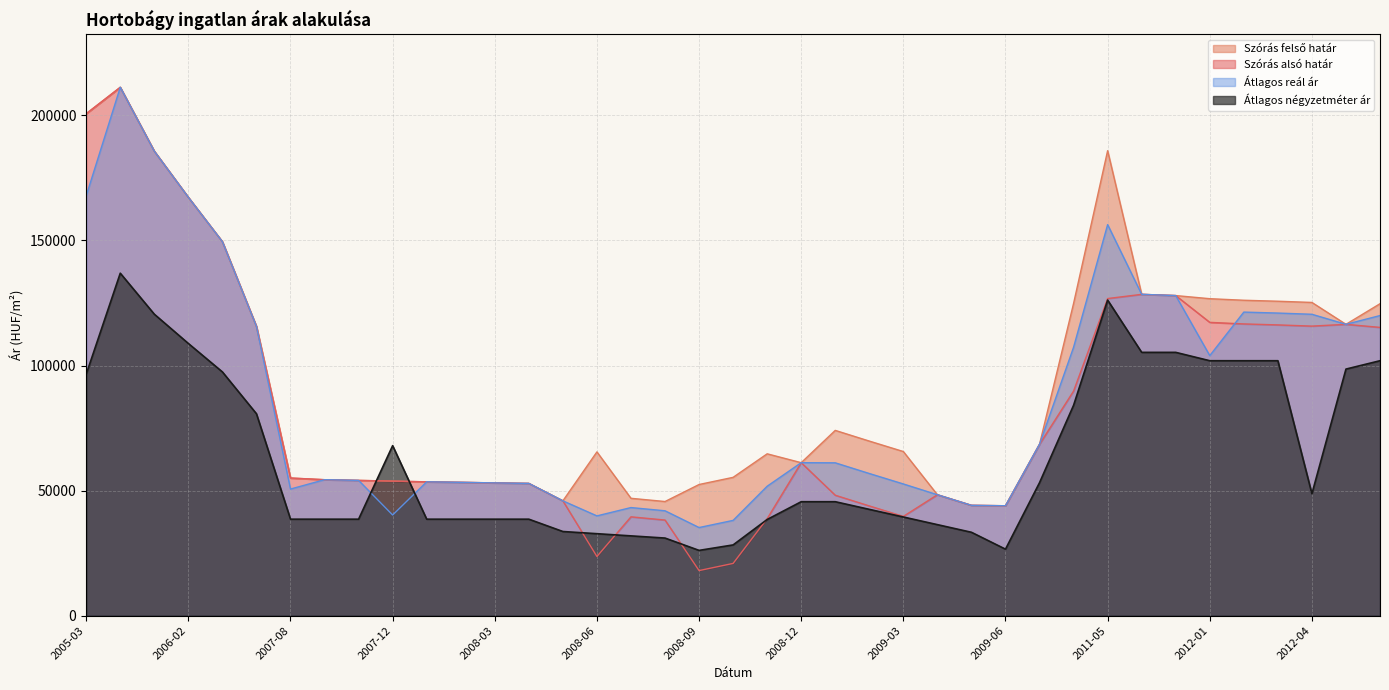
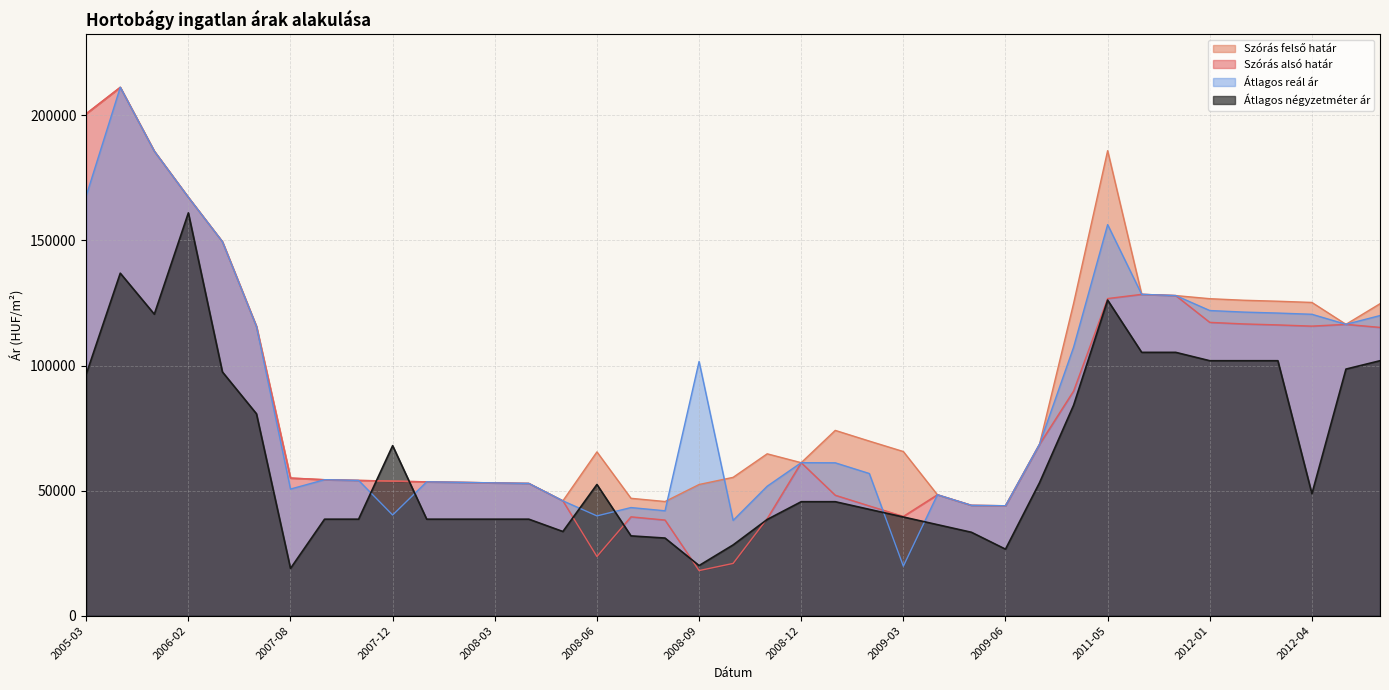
Átlagos négyzetméter ár, 2006-02: 109000 -> 161000
Átlagos négyzetméter ár, 2007-08: 39000 -> 19000
Átlagos négyzetméter ár, 2008-06: 33000 -> 52000
Átlagos reál ár, 2008-09: 35000 -> 102000
Átlagos négyzetméter ár, 2008-09: 26000 -> 20000
Átlagos reál ár, 2009-03: 53000 -> 20000
Átlagos reál ár, 2012-01: 104000 -> 122000
